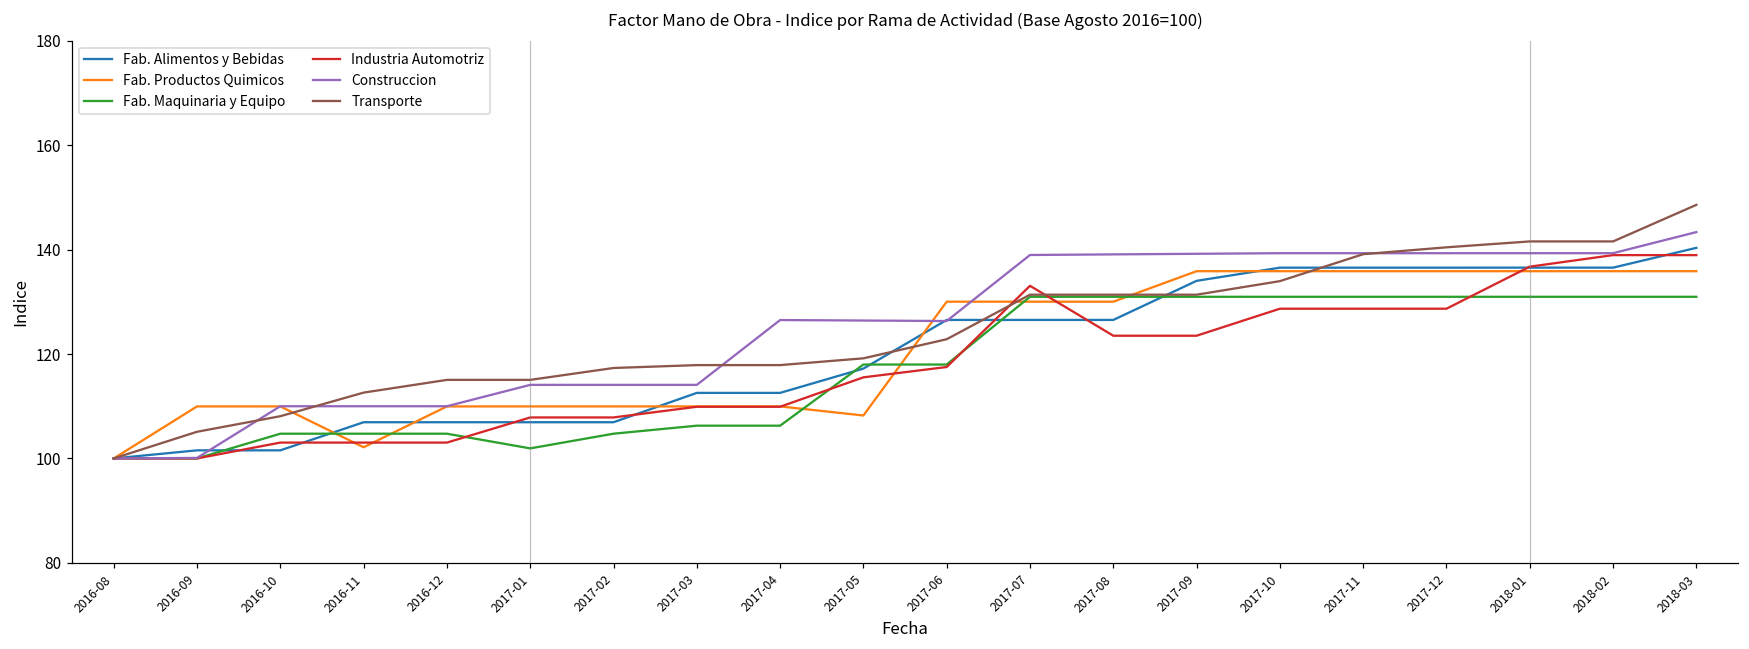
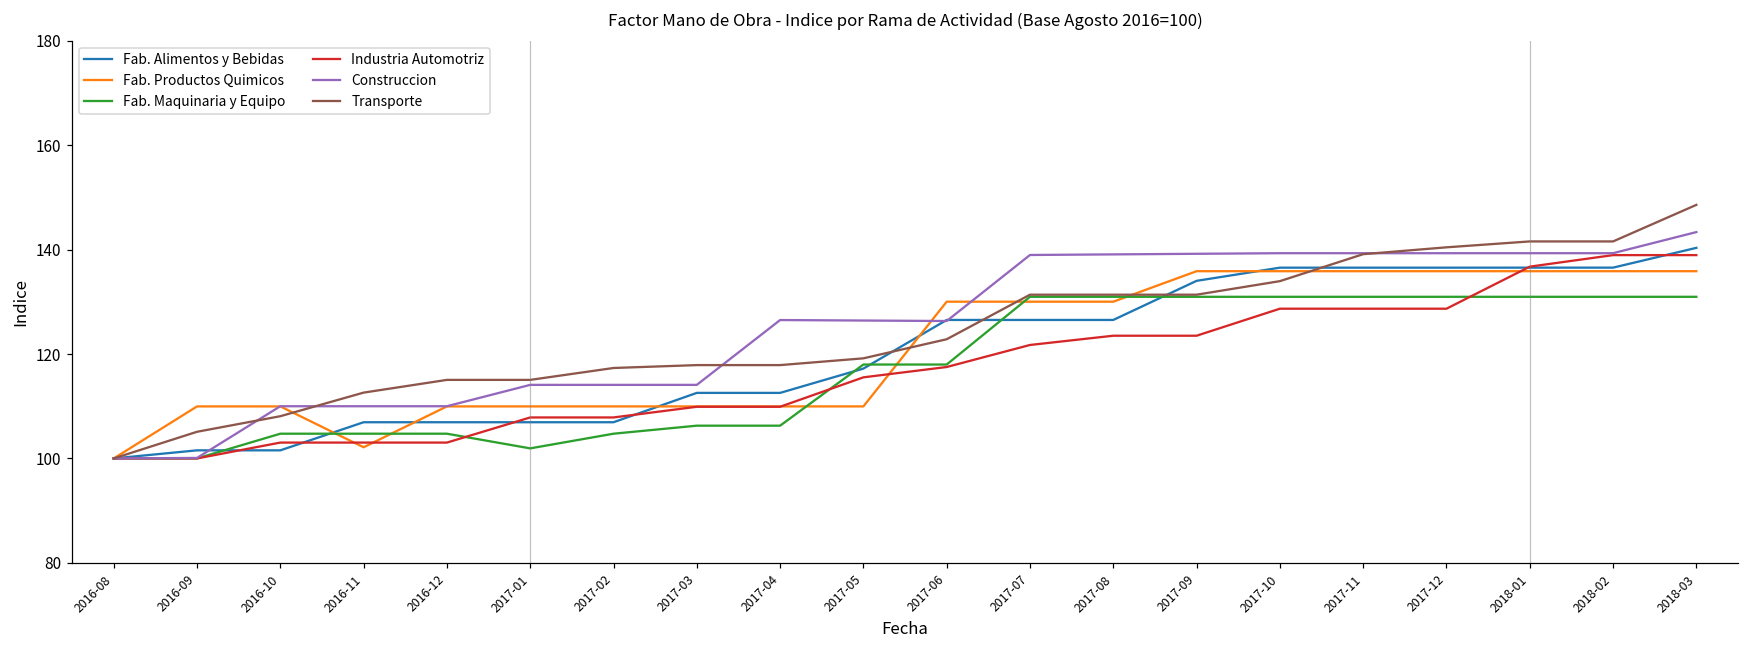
Fab. Productos Quimicos, 2017-05: 108 -> 110
Industria Automotriz, 2017-07: 133 -> 122
